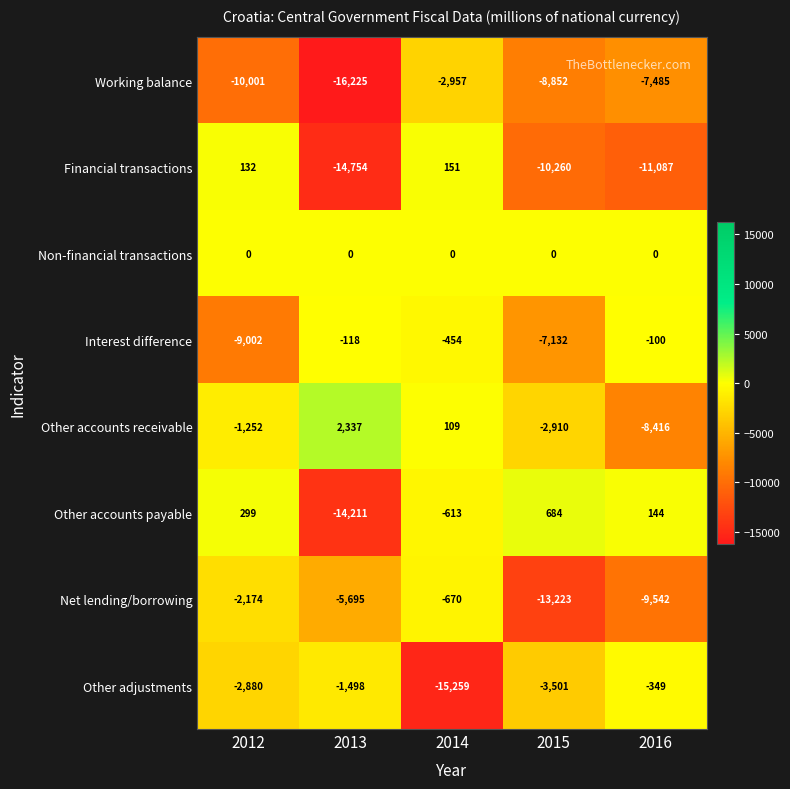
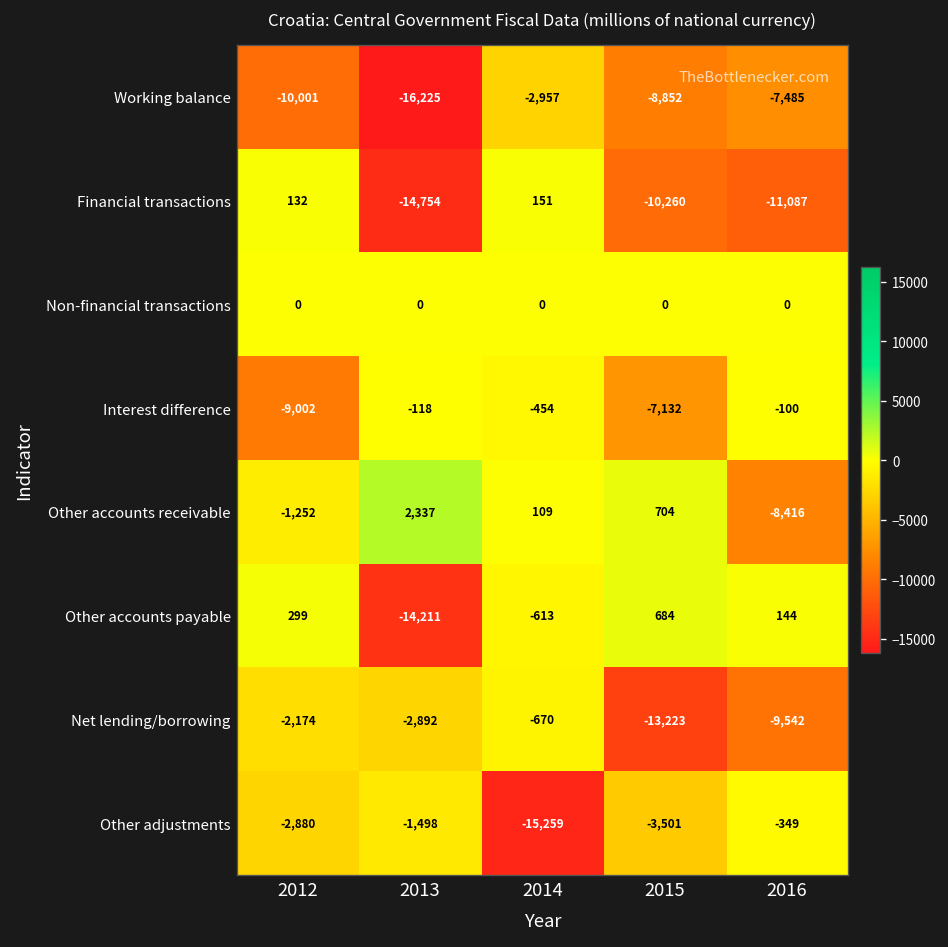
Other accounts receivable, 2015: -2,910 -> 704
Net lending/borrowing, 2013: -5,695 -> -2,892
